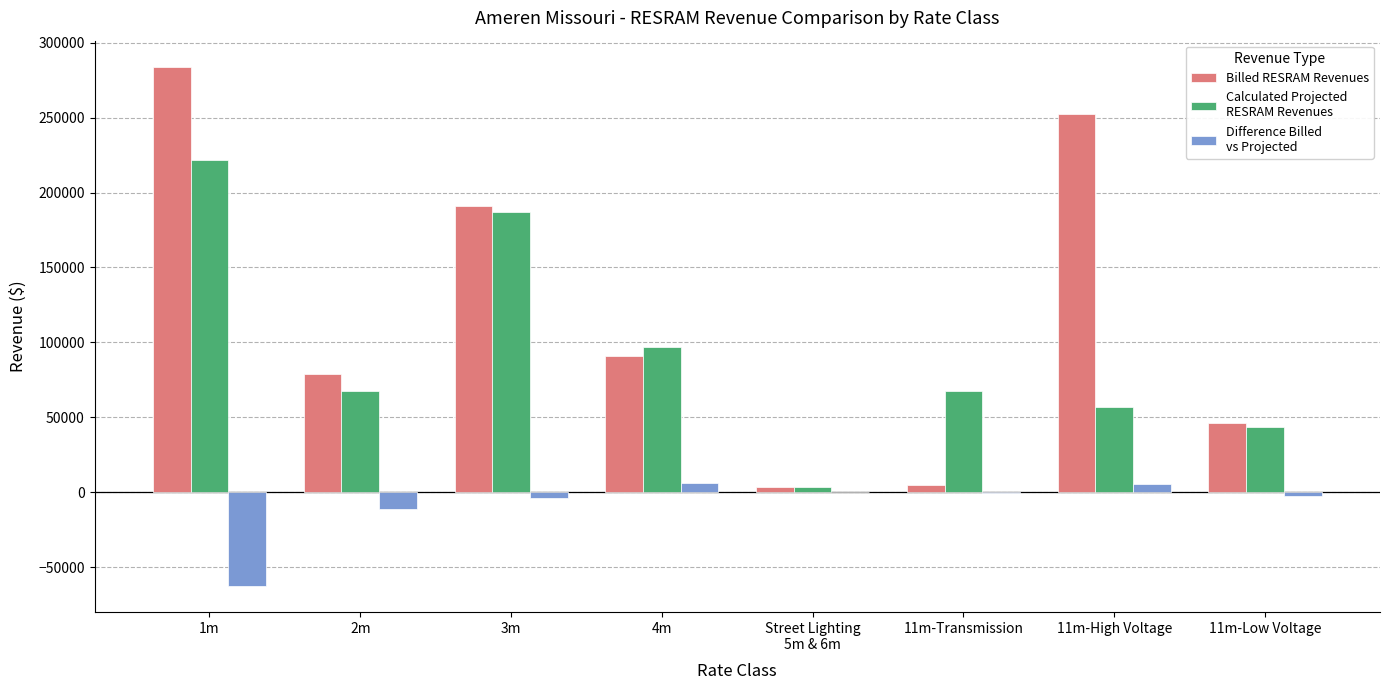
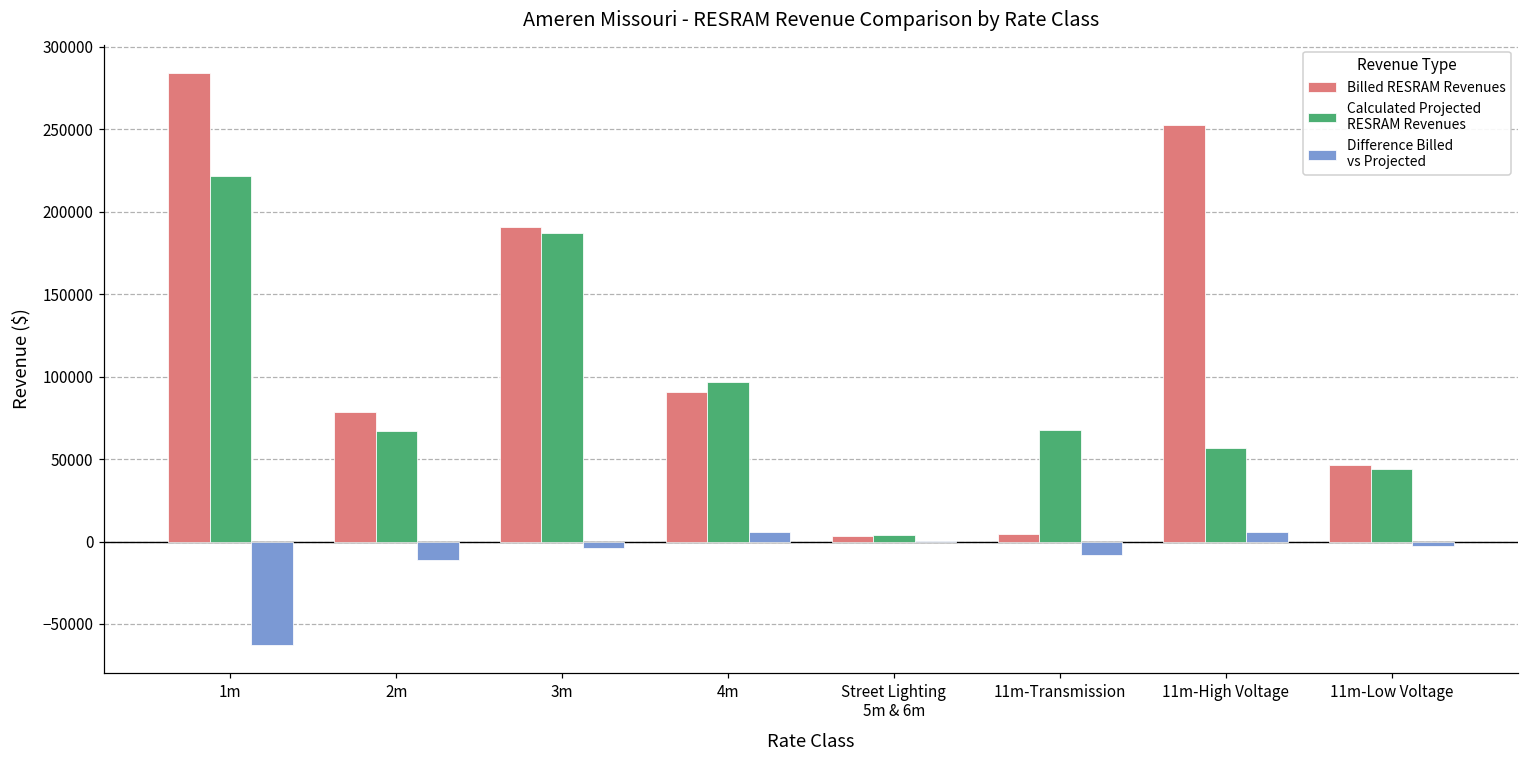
Difference Billed vs Projected, 11m-Transmission: 0 -> -8000
